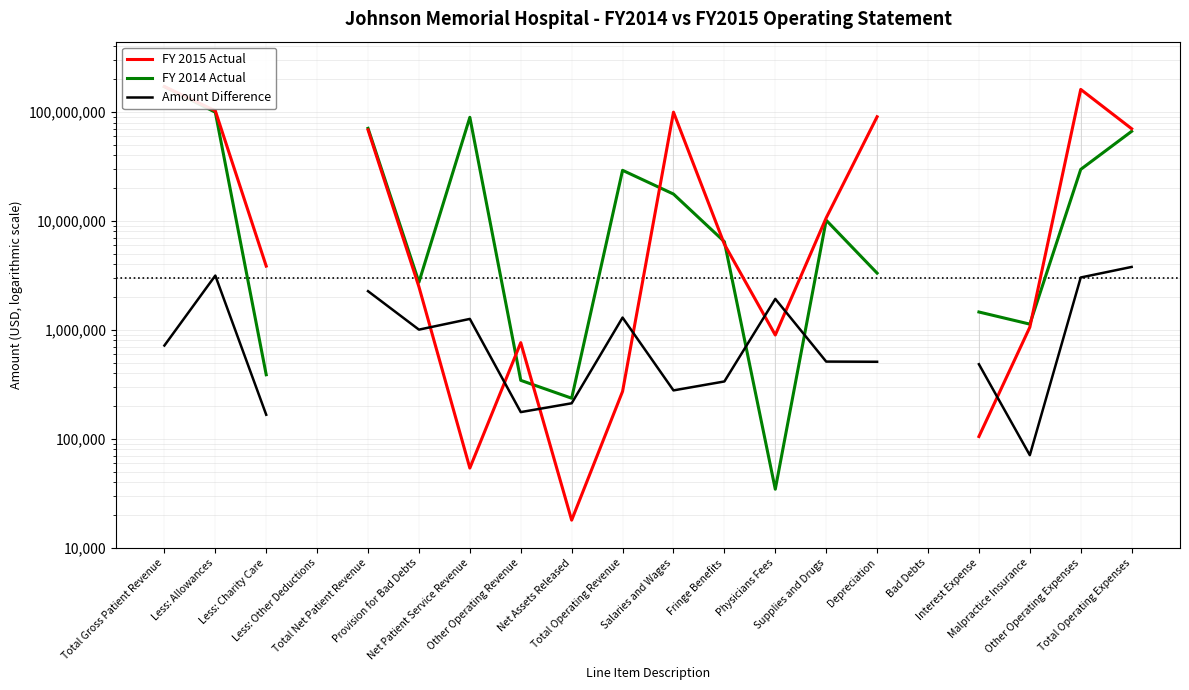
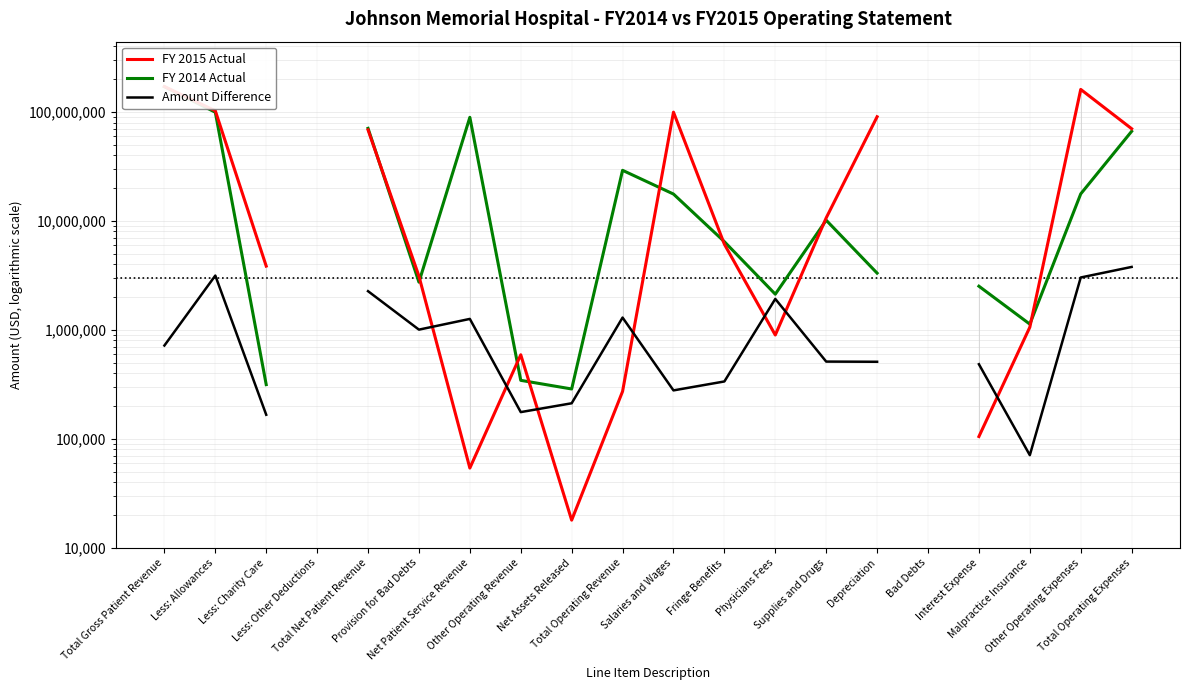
FY 2014 Actual, Less: Charity Care: 390,000 -> 310,000
FY 2015 Actual, Provision for Bad Debts: 2,500,000 -> 3,100,000
FY 2015 Actual, Other Operating Revenue: 800,000 -> 600,000
FY 2014 Actual, Net Assets Released: 240,000 -> 290,000
FY 2014 Actual, Physicians Fees: 34,000 -> 2,100,000
FY 2014 Actual, Interest Expense: 1,500,000 -> 2,500,000
FY 2014 Actual, Other Operating Expenses: 30,000,000 -> 18,000,000
